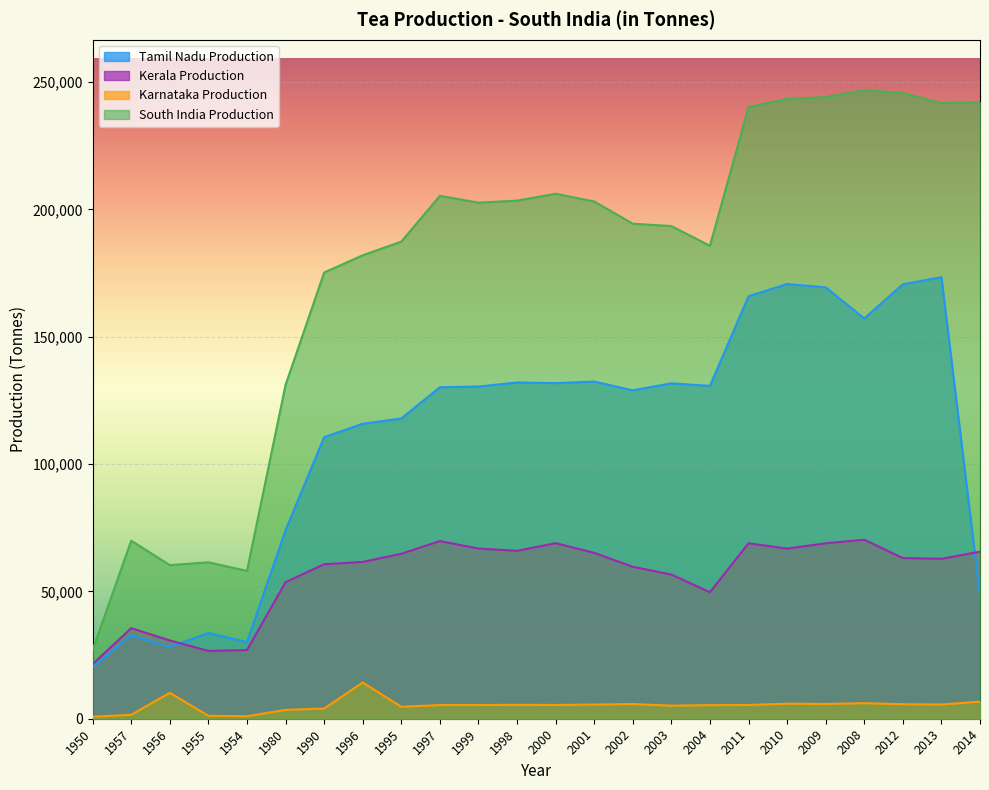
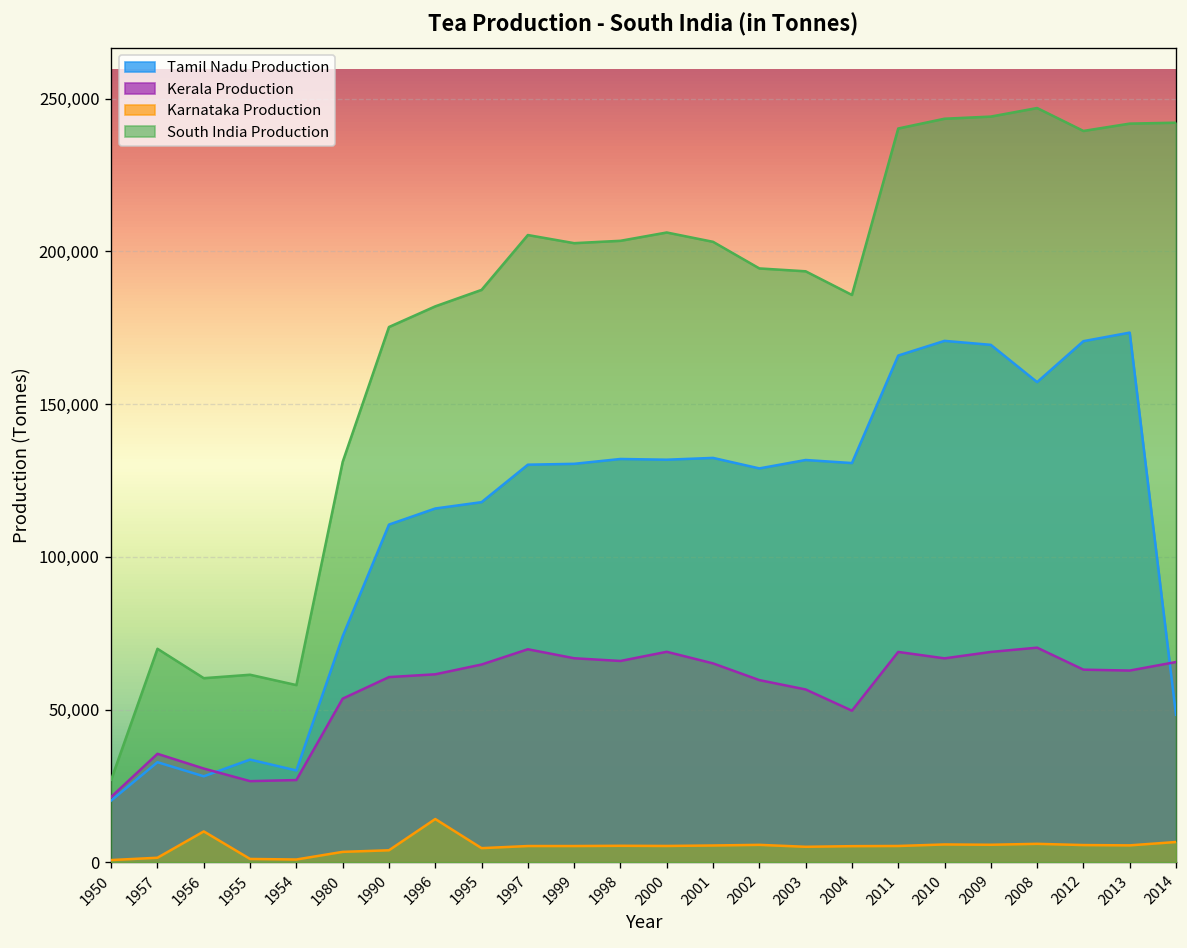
South India Production, 2012: 246,000 -> 239,000
